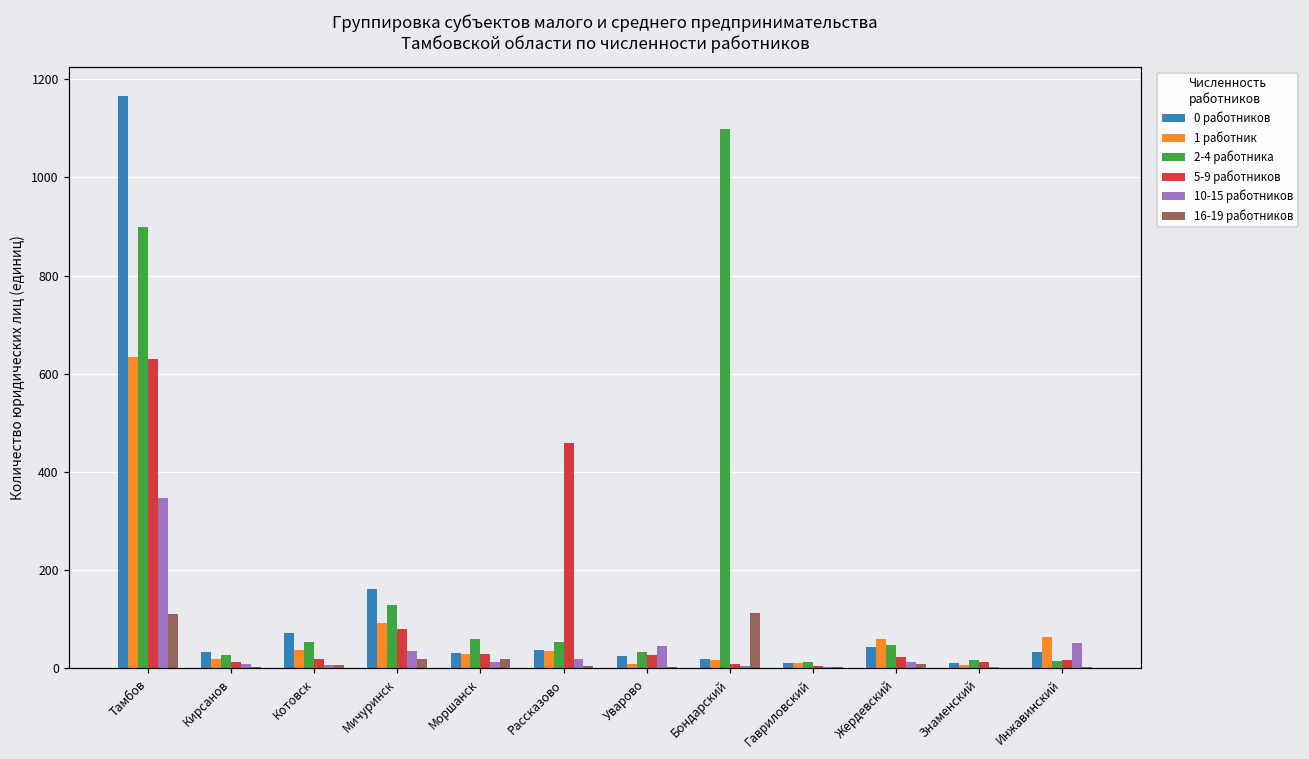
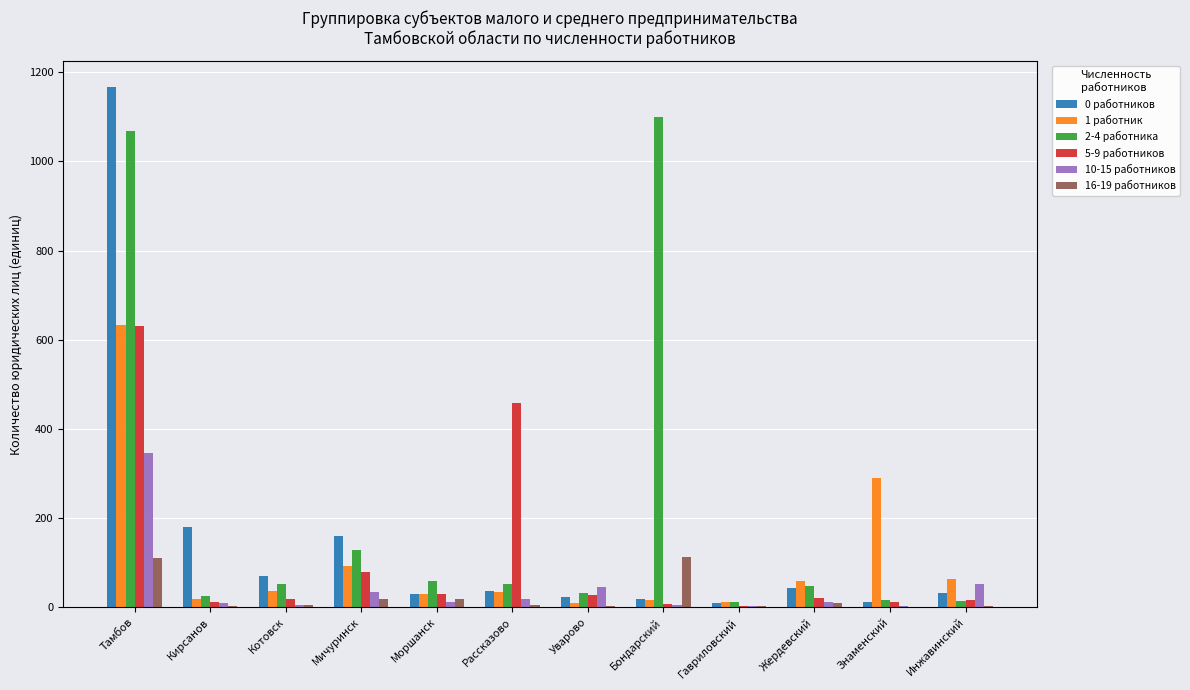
2-4 работника, Тамбов: 900 -> 1070
0 работников, Кирсанов: 30 -> 180
1 работник, Знаменский: 10 -> 290
